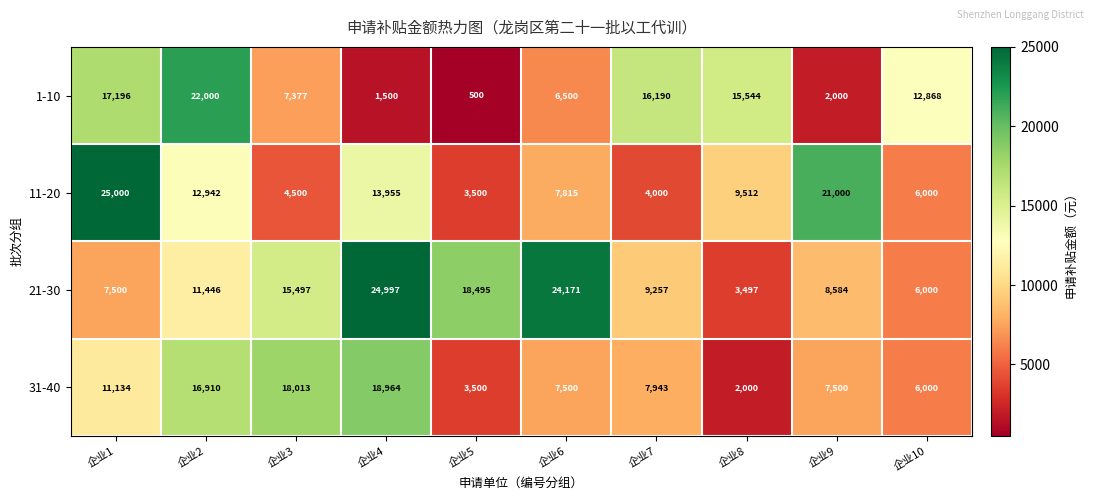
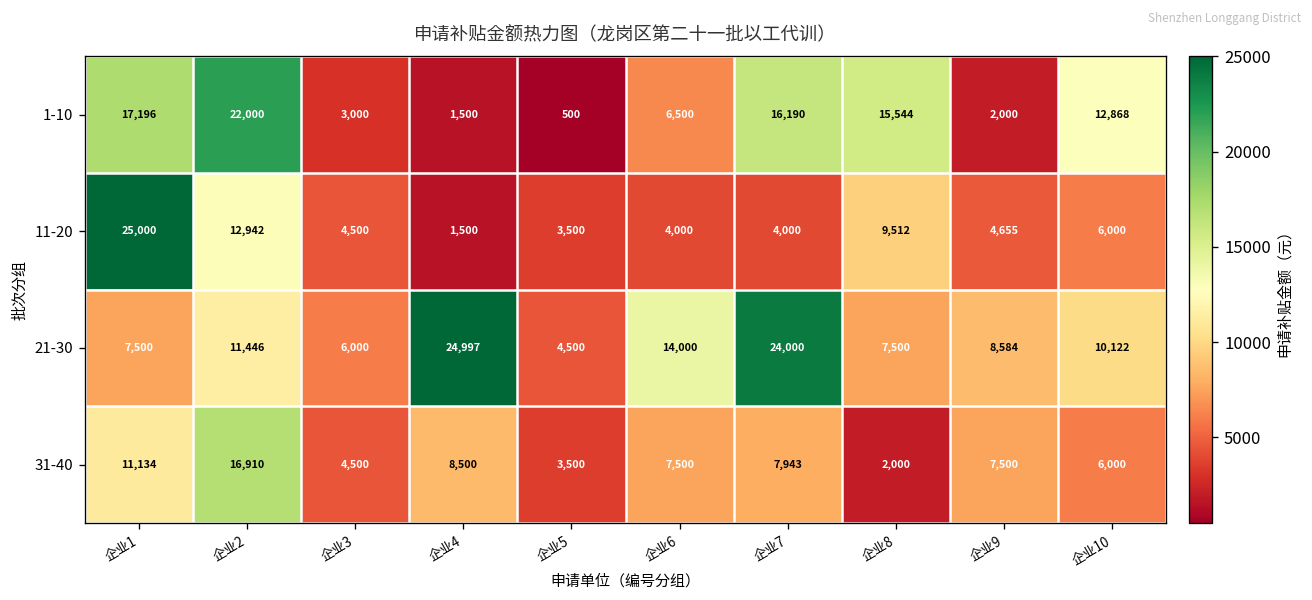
1-10, 企业3: 7,377 -> 3,000
11-20, 企业4: 13,955 -> 1,500
11-20, 企业6: 7,815 -> 4,000
11-20, 企业9: 21,000 -> 4,655
21-30, 企业3: 15,497 -> 6,000
21-30, 企业5: 18,495 -> 4,500
21-30, 企业6: 24,171 -> 14,000
21-30, 企业7: 9,257 -> 24,000
21-30, 企业8: 3,497 -> 7,500
21-30, 企业10: 6,000 -> 10,122
31-40, 企业3: 18,013 -> 4,500
31-40, 企业4: 18,964 -> 8,500
